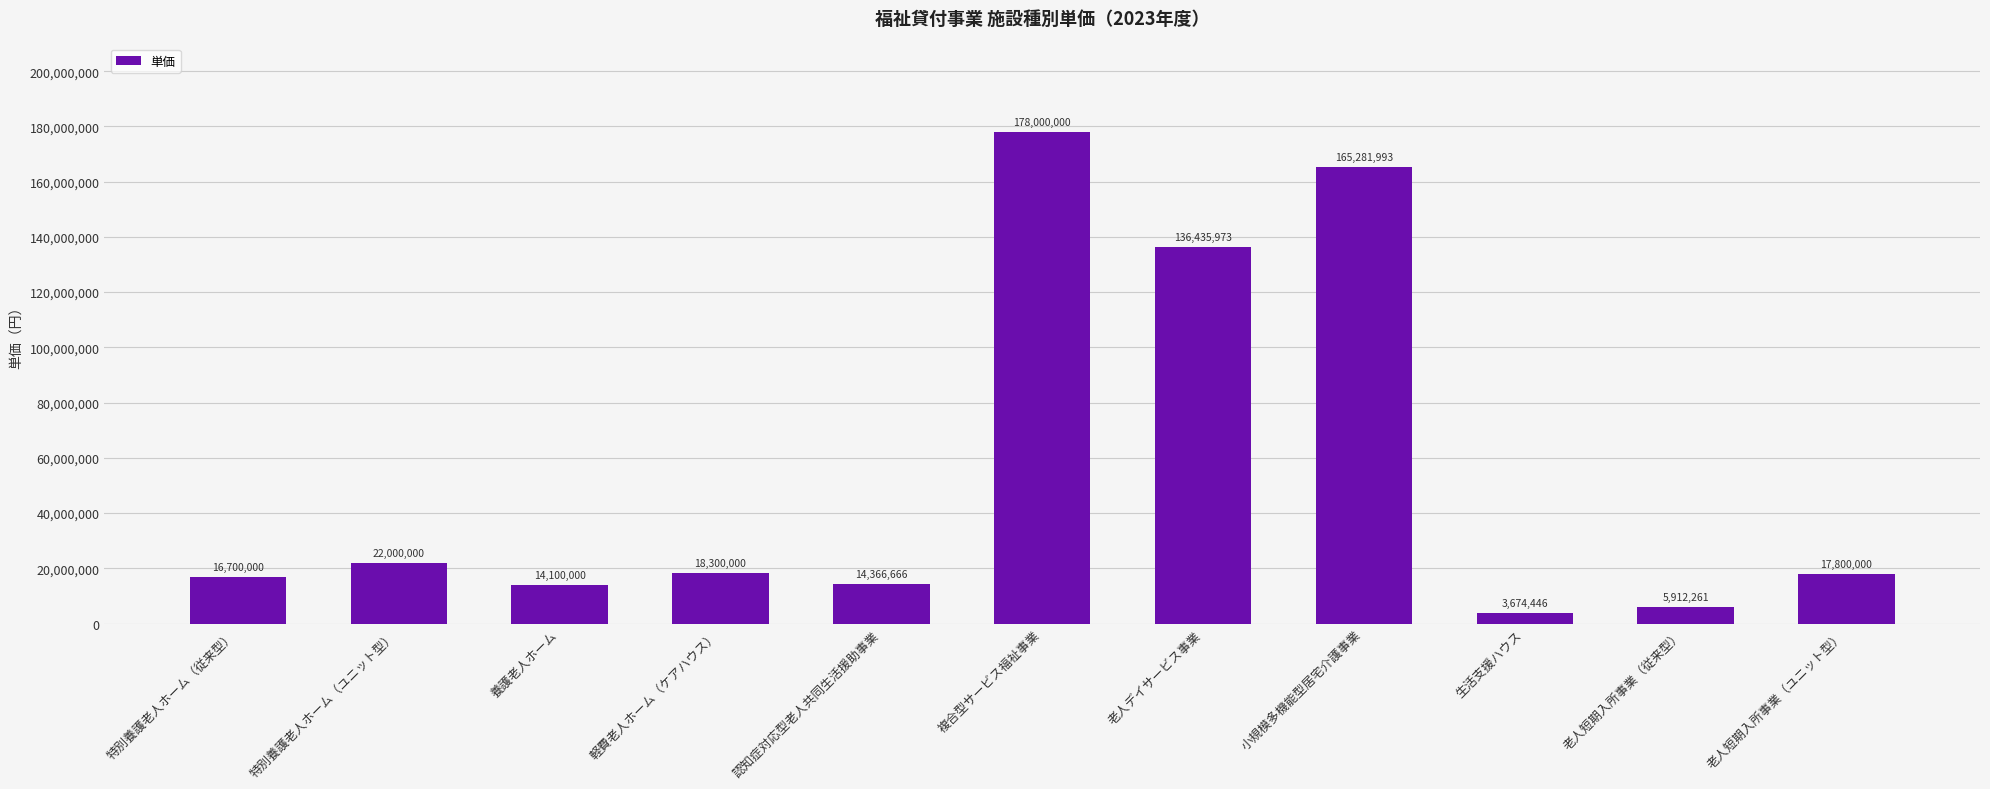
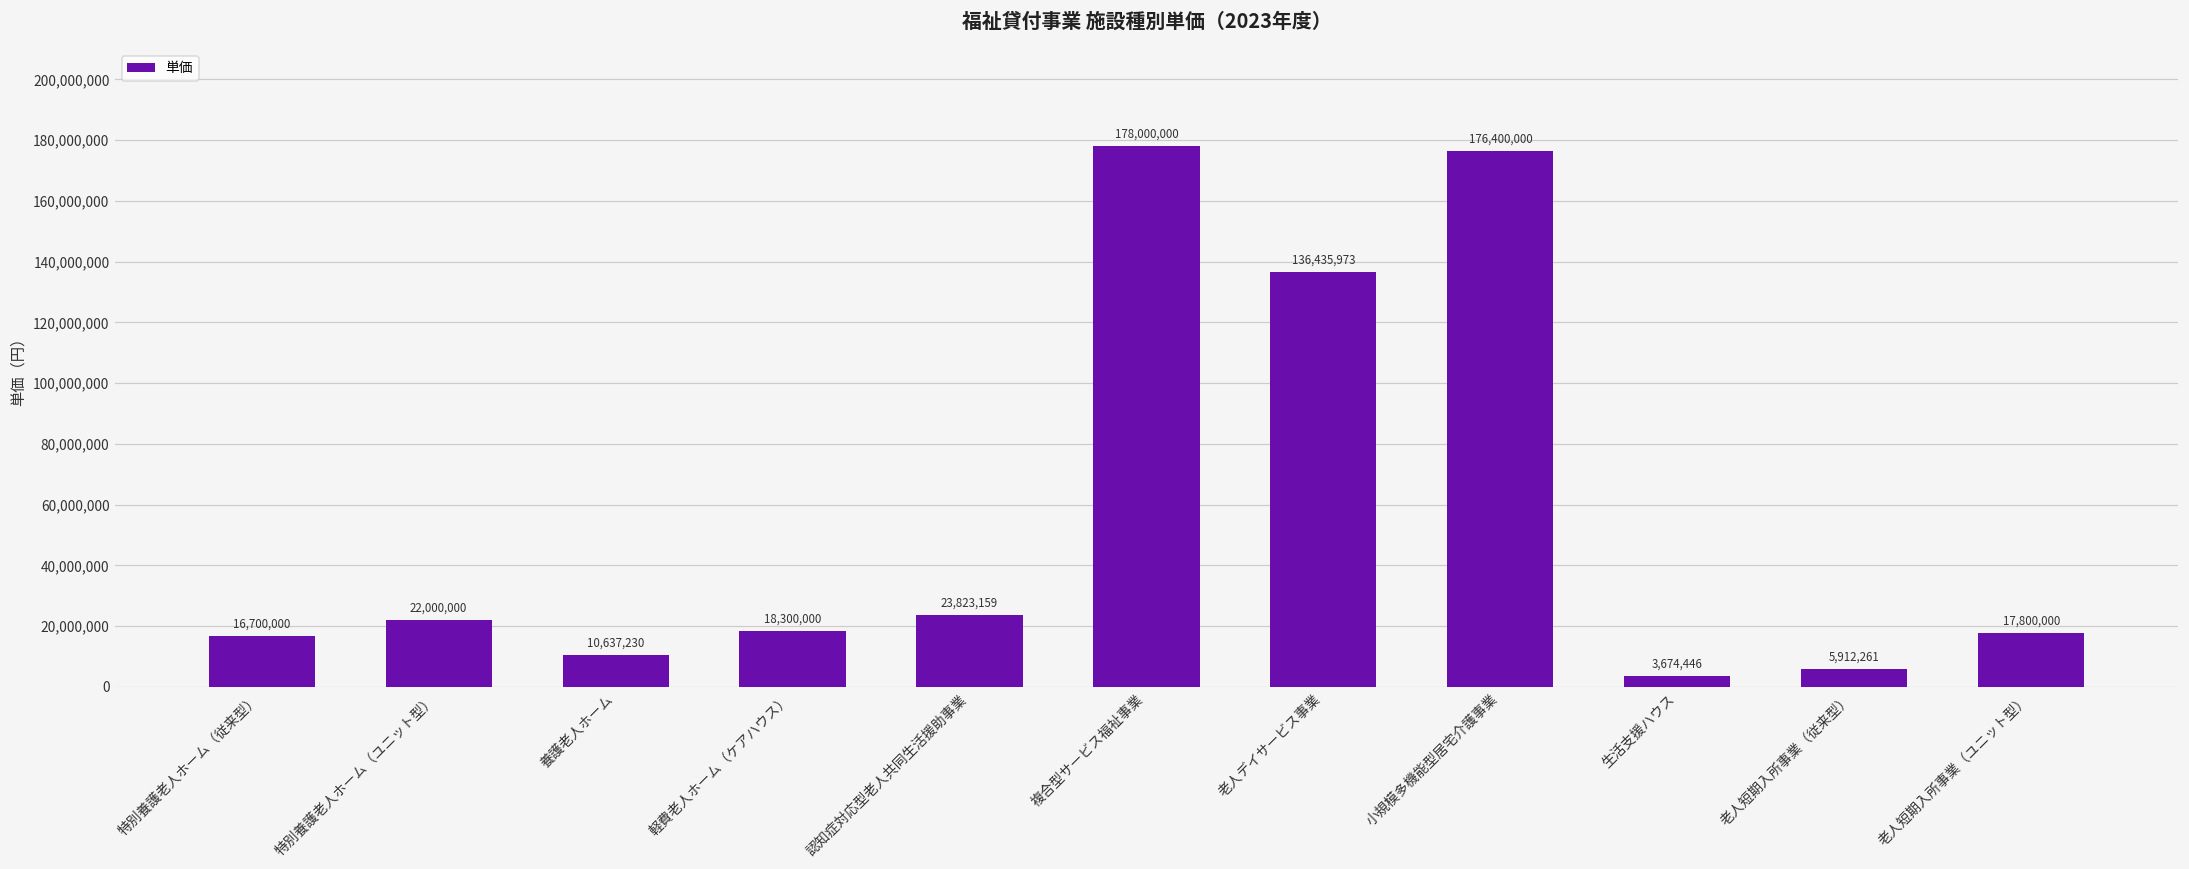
養護老人ホーム: 14,100,000 -> 10,637,230
認知症対応型老人共同生活援助事業: 14,366,666 -> 23,823,159
小規模多機能型居宅介護事業: 165,281,993 -> 176,400,000
